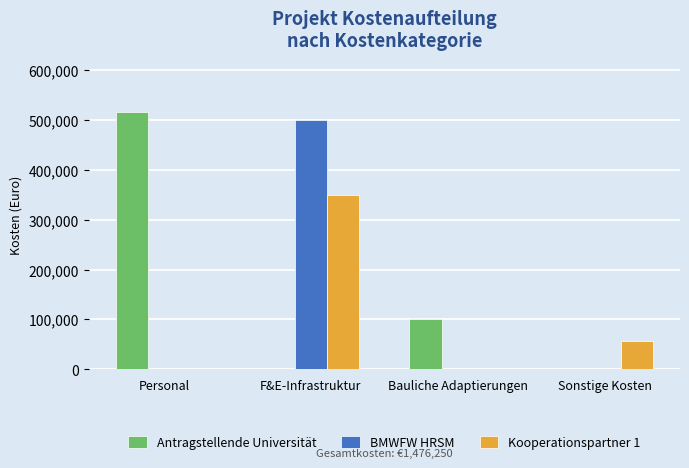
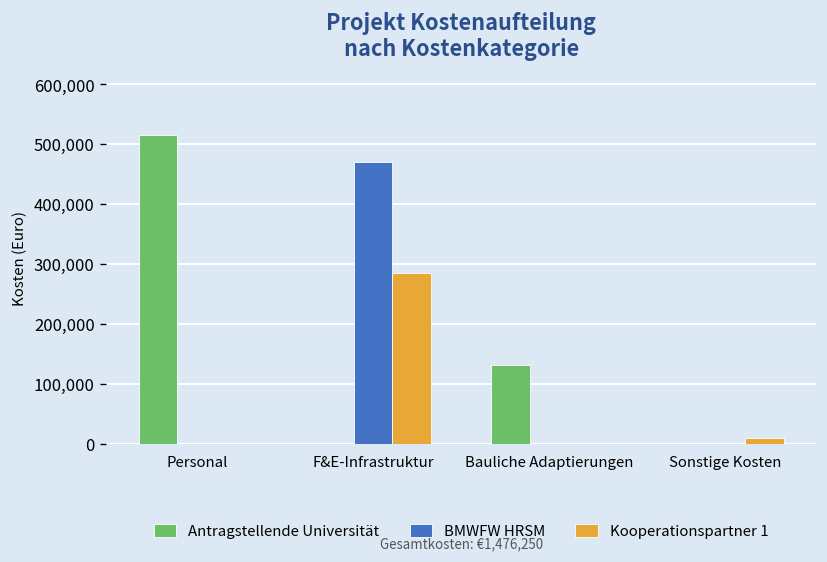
BMWFW HRSM, F&E-Infrastruktur: 500,000 -> 470,000
Kooperationspartner 1, F&E-Infrastruktur: 350,000 -> 290,000
Antragstellende Universität, Bauliche Adaptierungen: 100,000 -> 130,000
Kooperationspartner 1, Sonstige Kosten: 60,000 -> 10,000
